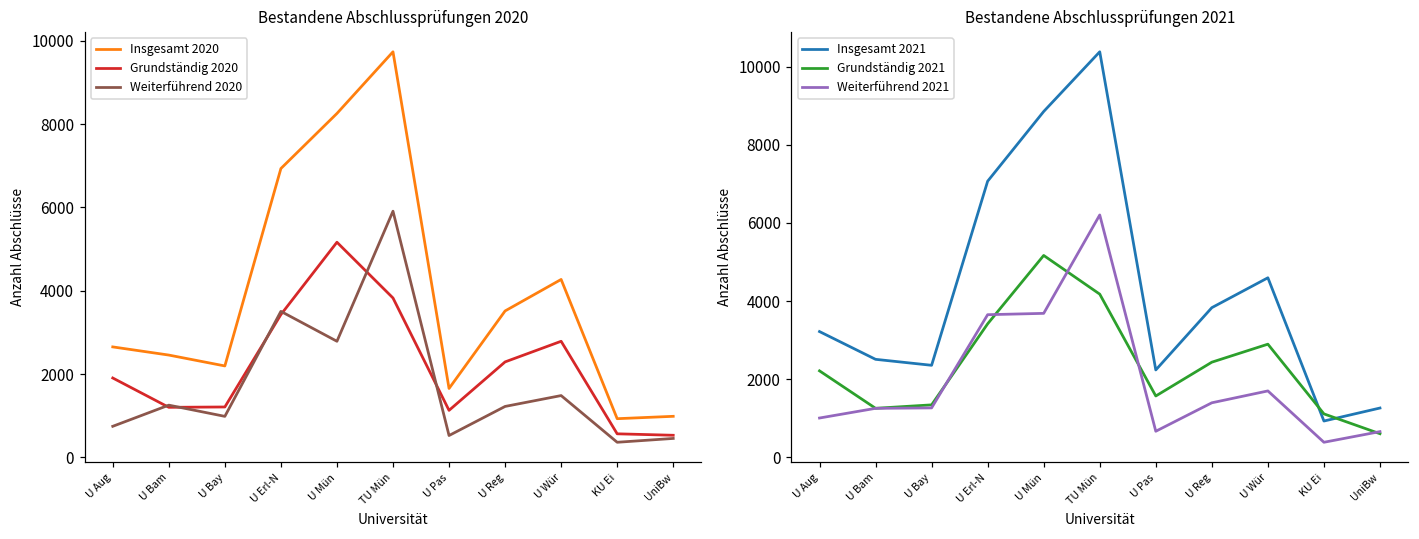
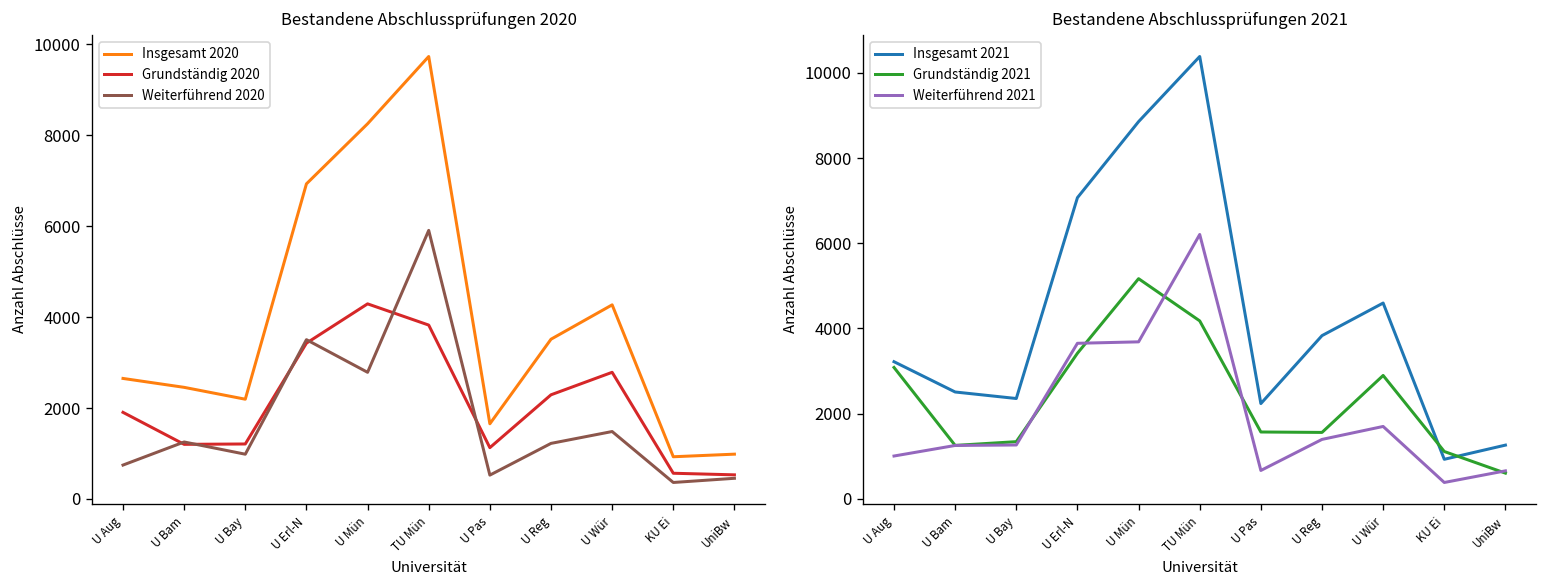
Bestandene Abschlussprüfungen 2020, Grundständig 2020, U Mün: 5200 -> 4300
Bestandene Abschlussprüfungen 2021, Grundständig 2021, U Aug: 2200 -> 3100
Bestandene Abschlussprüfungen 2021, Grundständig 2021, U Reg: 2400 -> 1600
